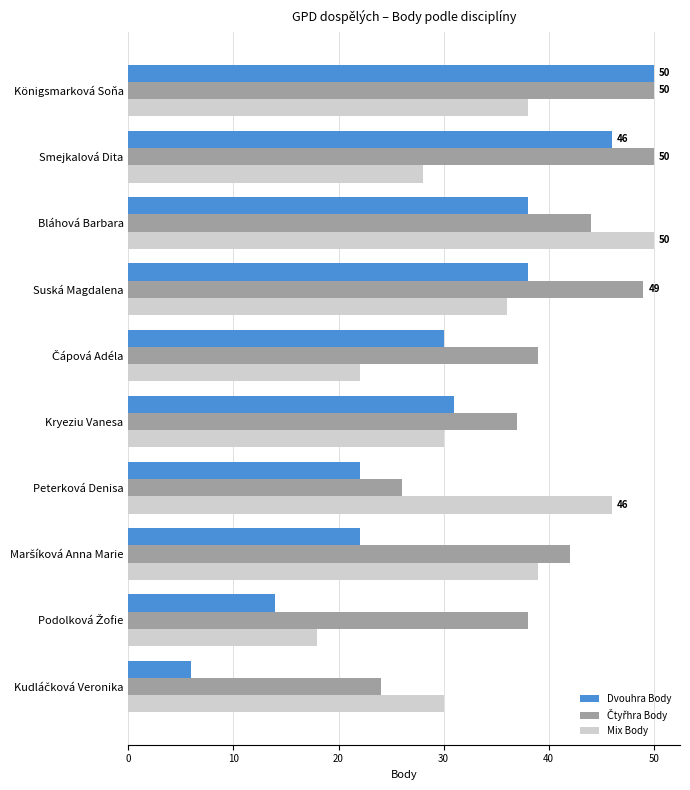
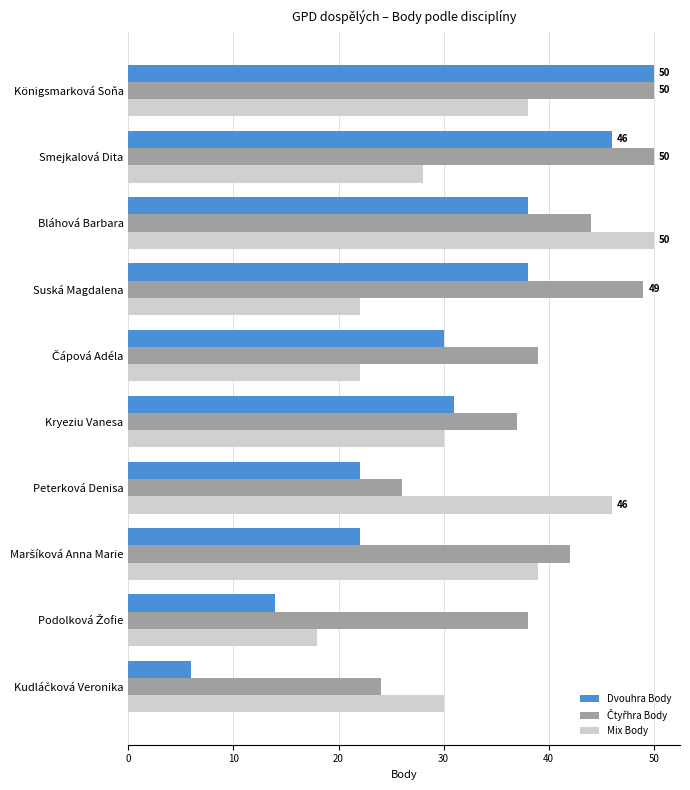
Mix Body, Suská Magdalena: 36 -> 22
